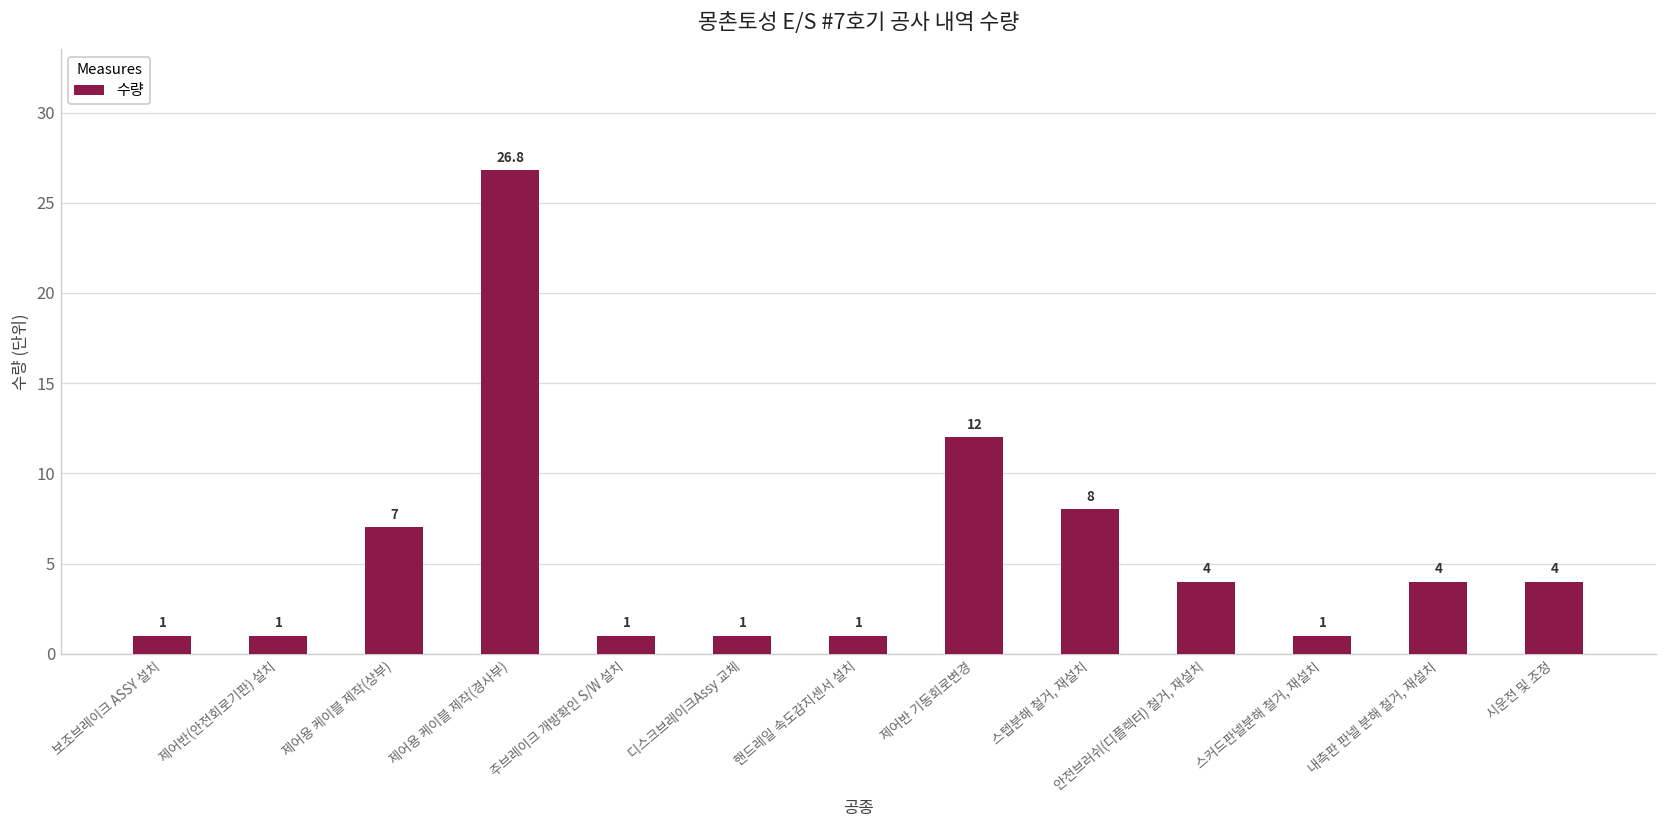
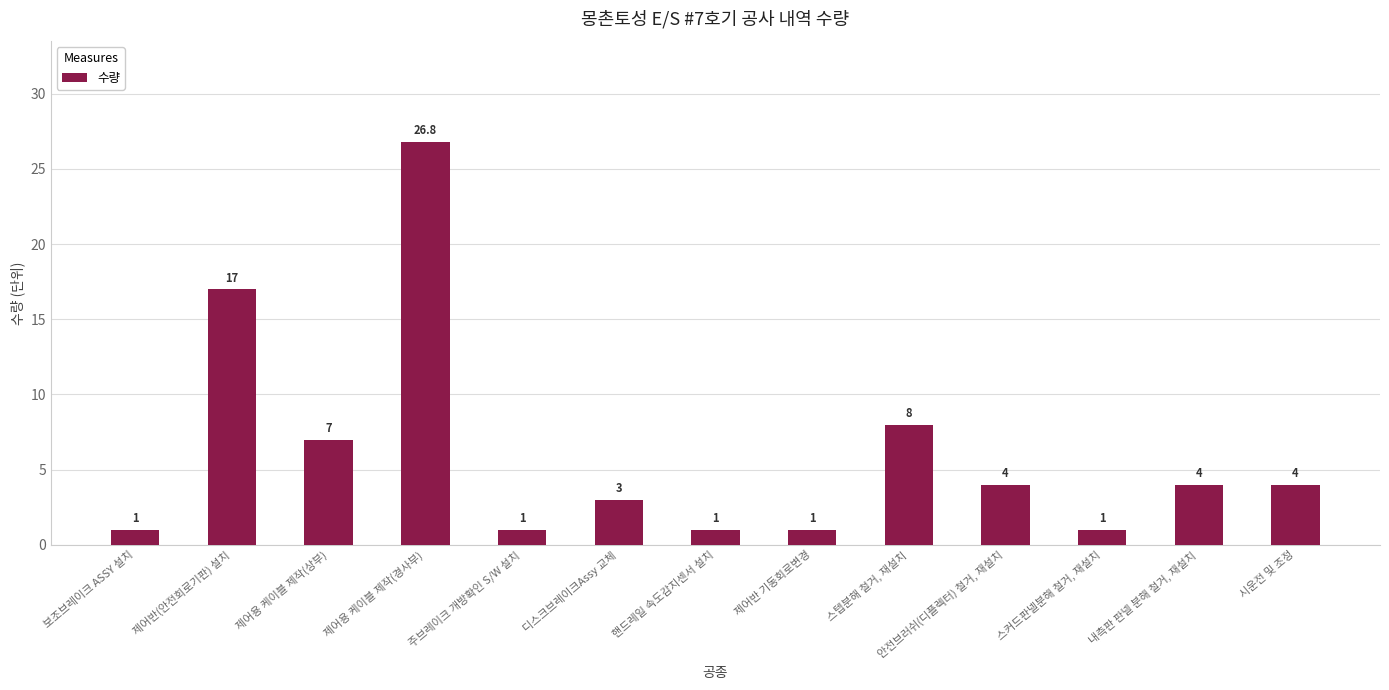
제어반(안전회로기판) 설치: 1 -> 17
디스크브레이크Assy 교체: 1 -> 3
제어반 기동회로변경: 12 -> 1
